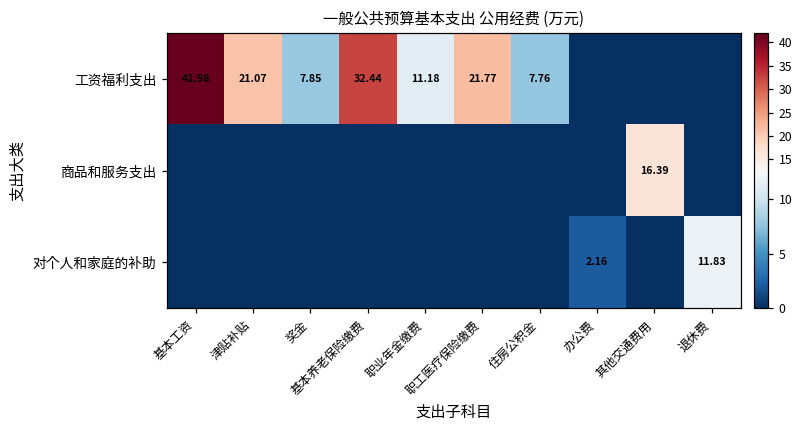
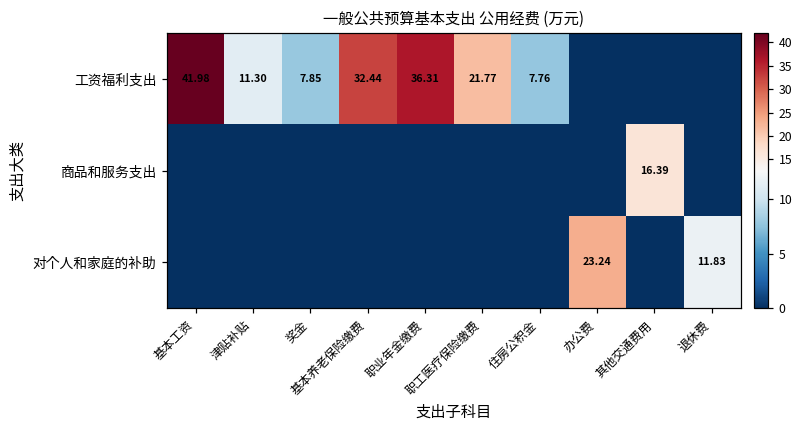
工资福利支出, 津贴补贴: 21.07 -> 11.30
工资福利支出, 职业年金缴费: 11.18 -> 36.31
对个人和家庭的补助, 办公费: 2.16 -> 23.24
